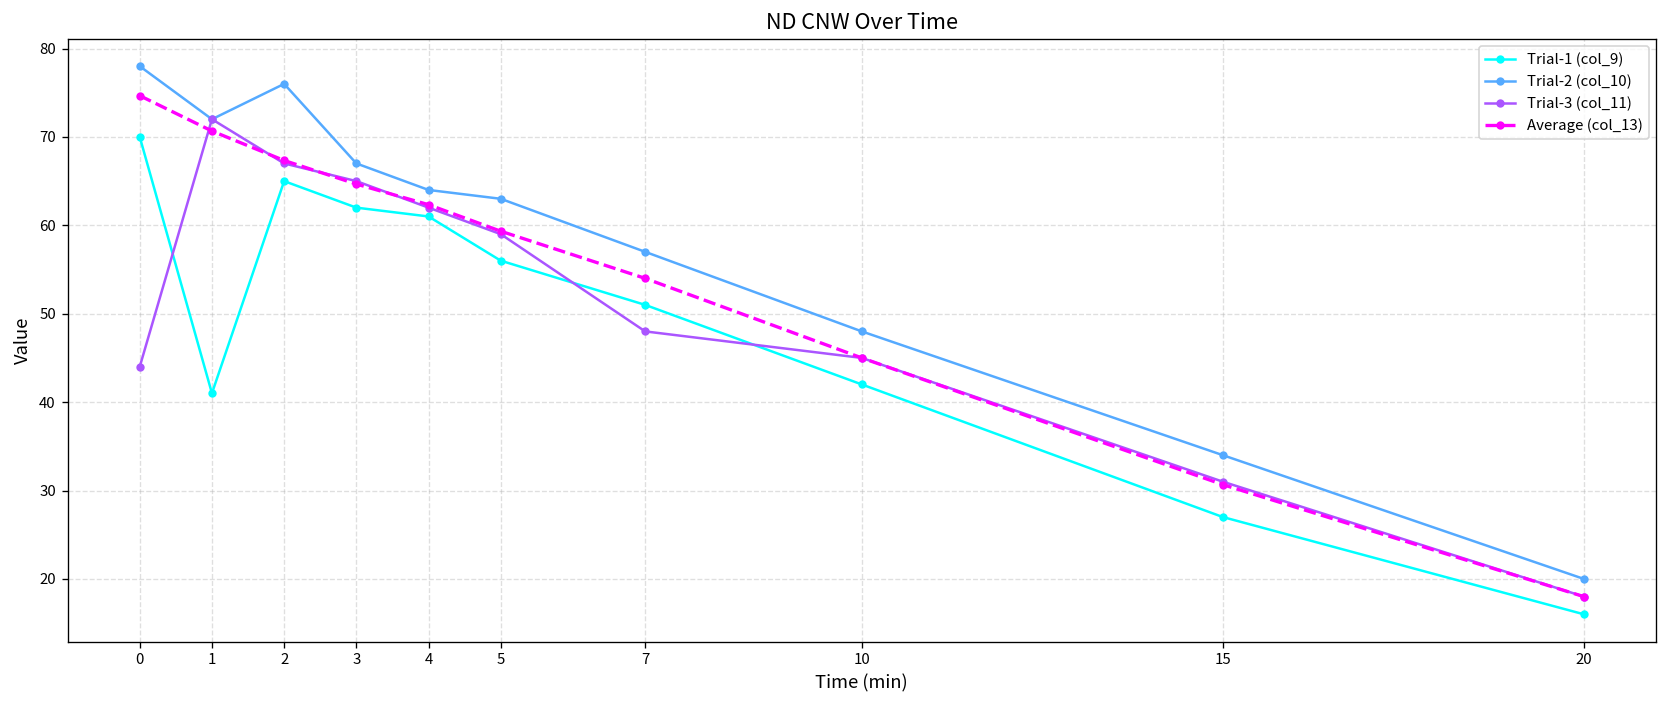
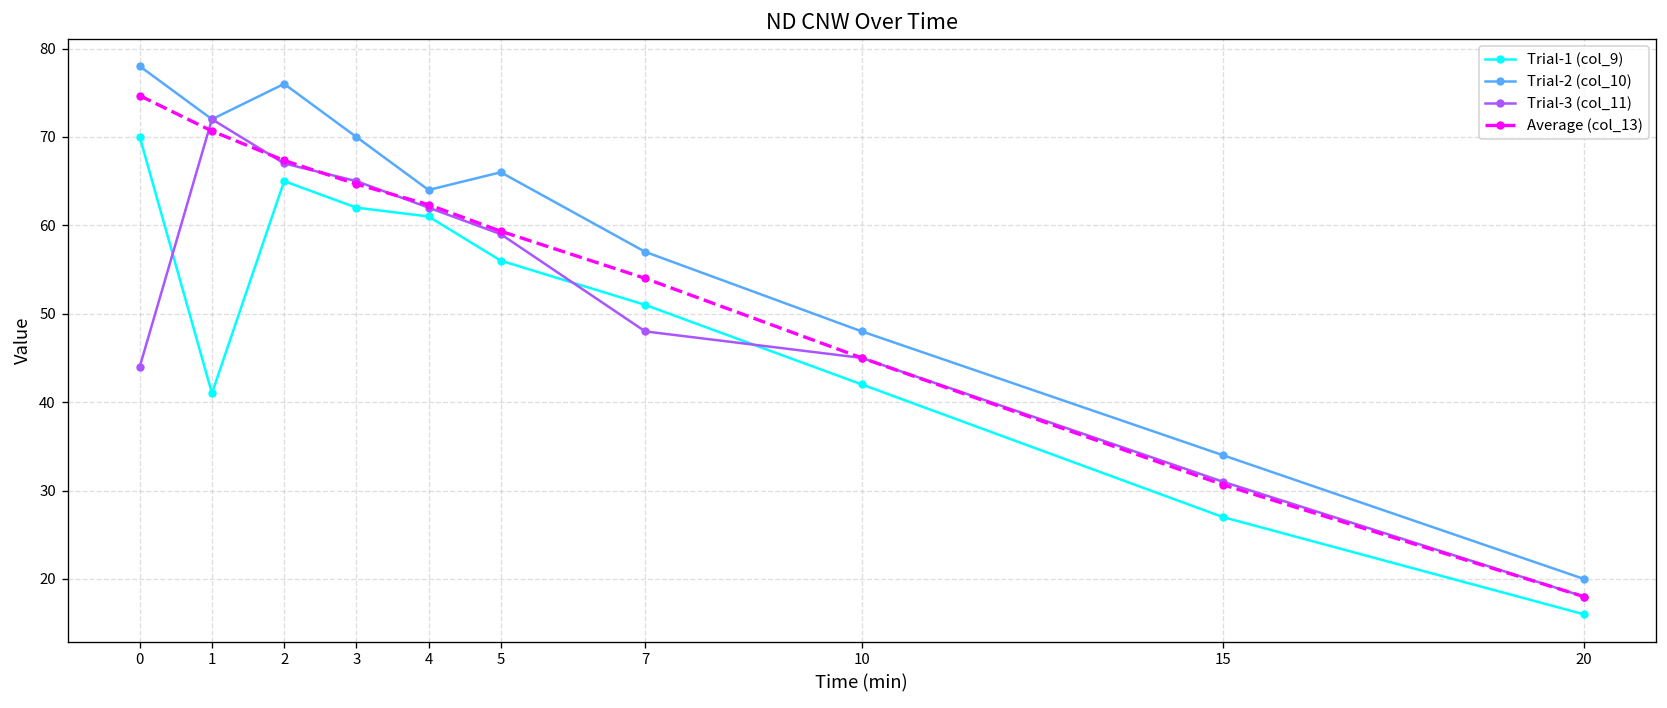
Trial-2 (col_10), 3: 67 -> 70
Trial-2 (col_10), 5: 63 -> 66
